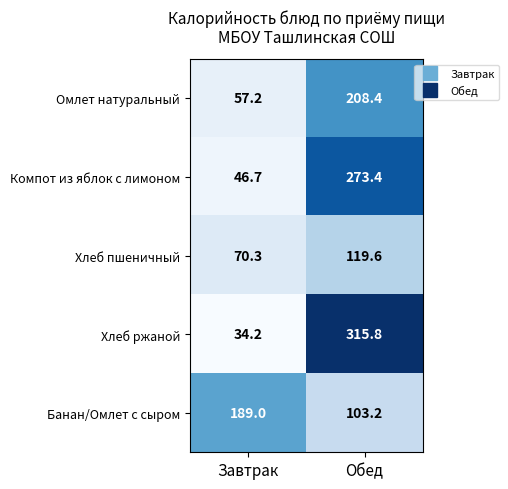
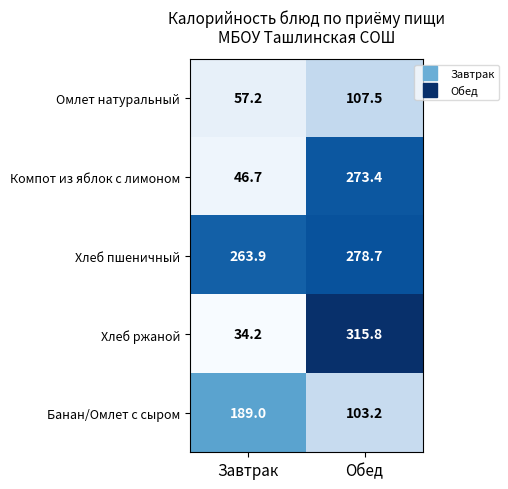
Омлет натуральный, Обед: 208.4 -> 107.5
Хлеб пшеничный, Завтрак: 70.3 -> 263.9
Хлеб пшеничный, Обед: 119.6 -> 278.7
